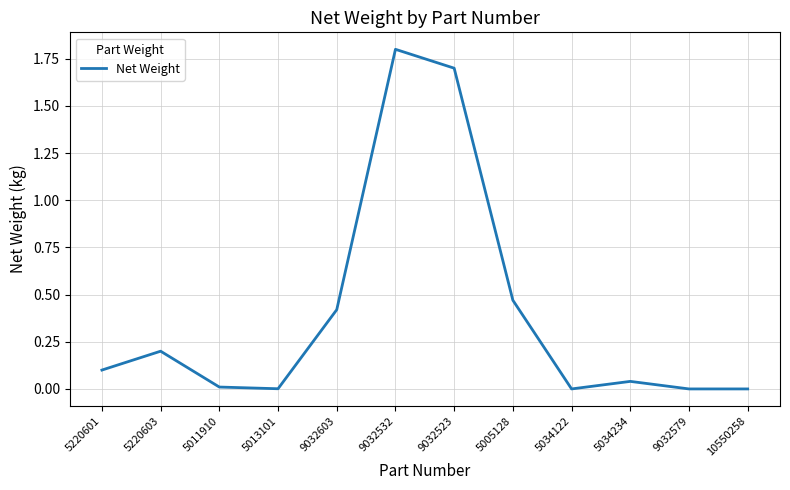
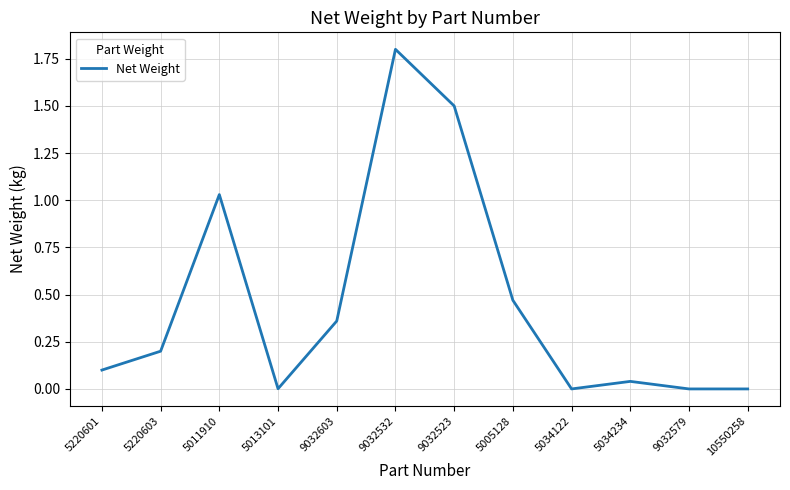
5011910: 0.01 -> 1.03
9032603: 0.42 -> 0.36
9032523: 1.7 -> 1.5
